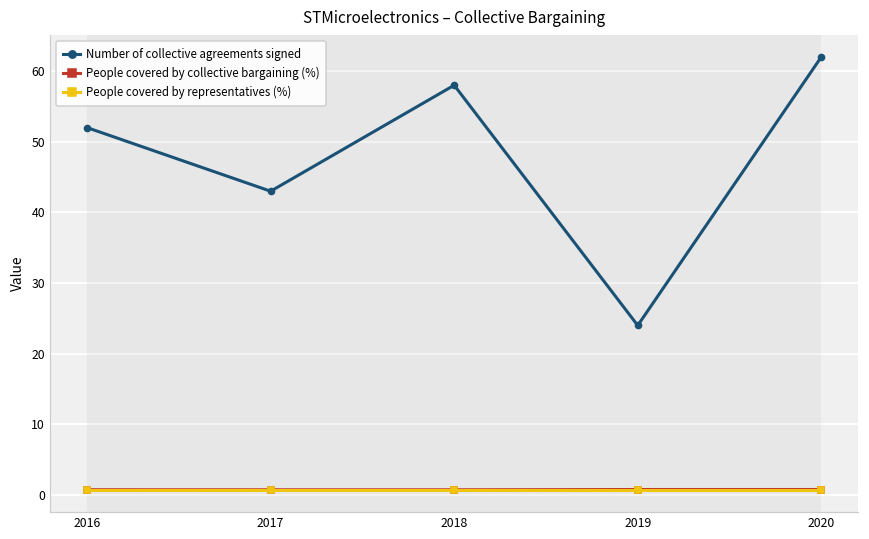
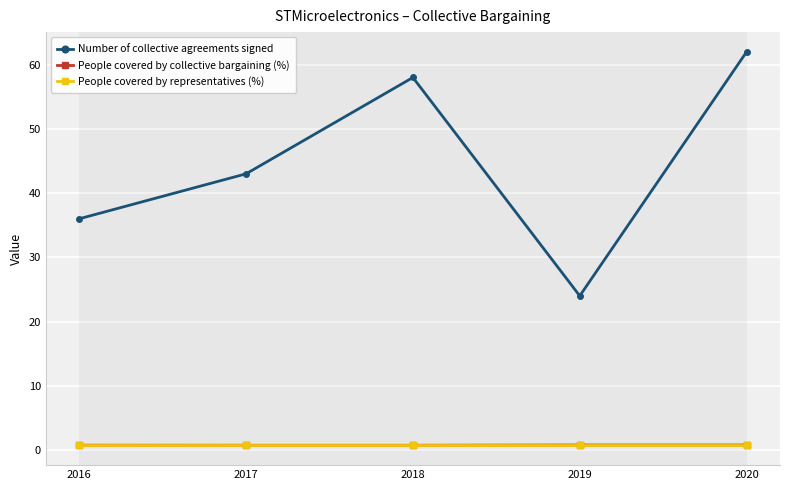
Number of collective agreements signed, 2016: 52 -> 36
